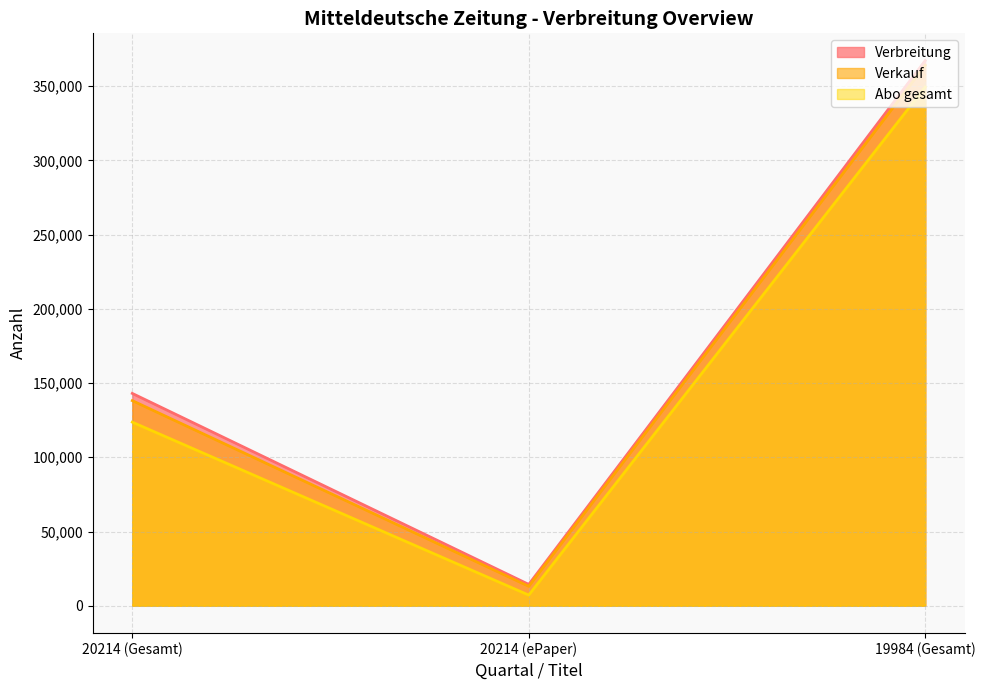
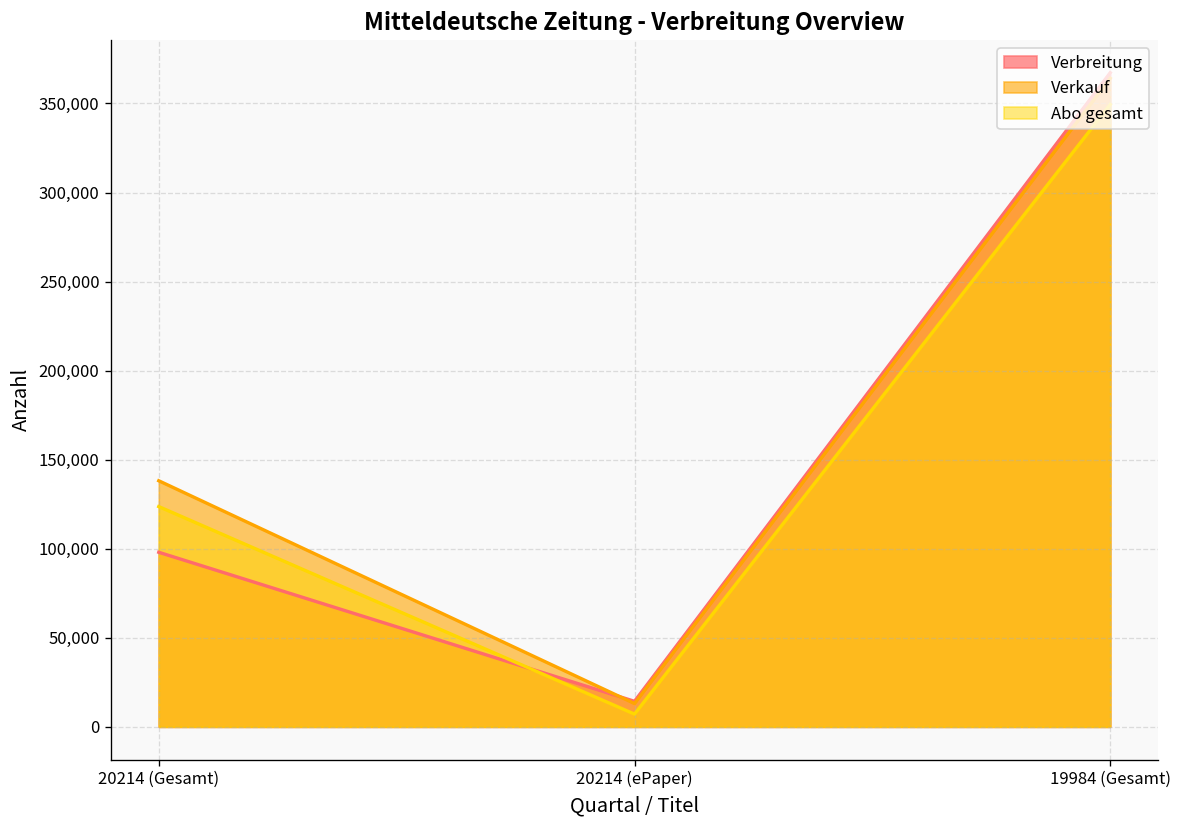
Verbreitung, 20214 (Gesamt): 143,000 -> 98,000
